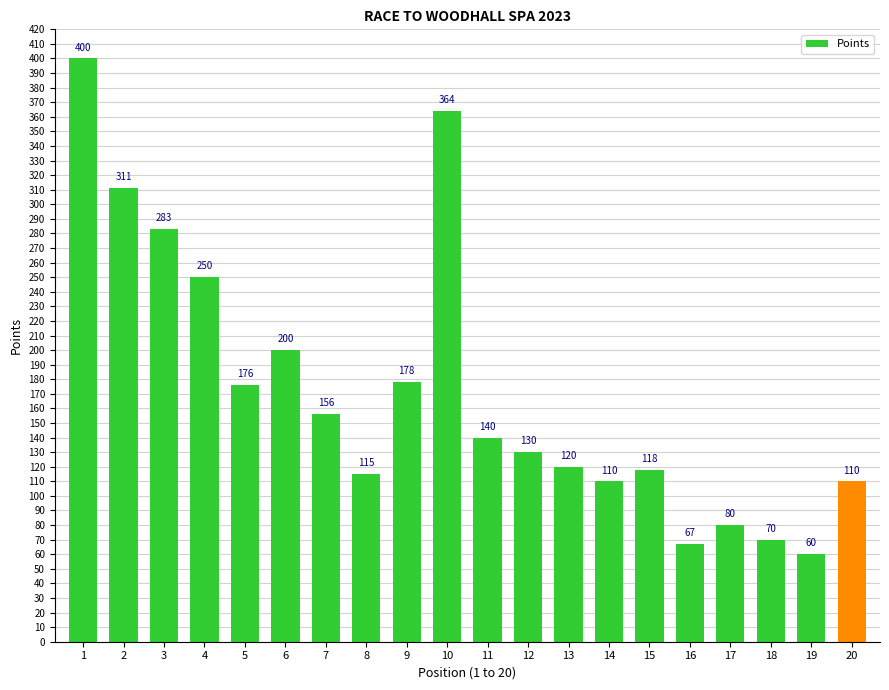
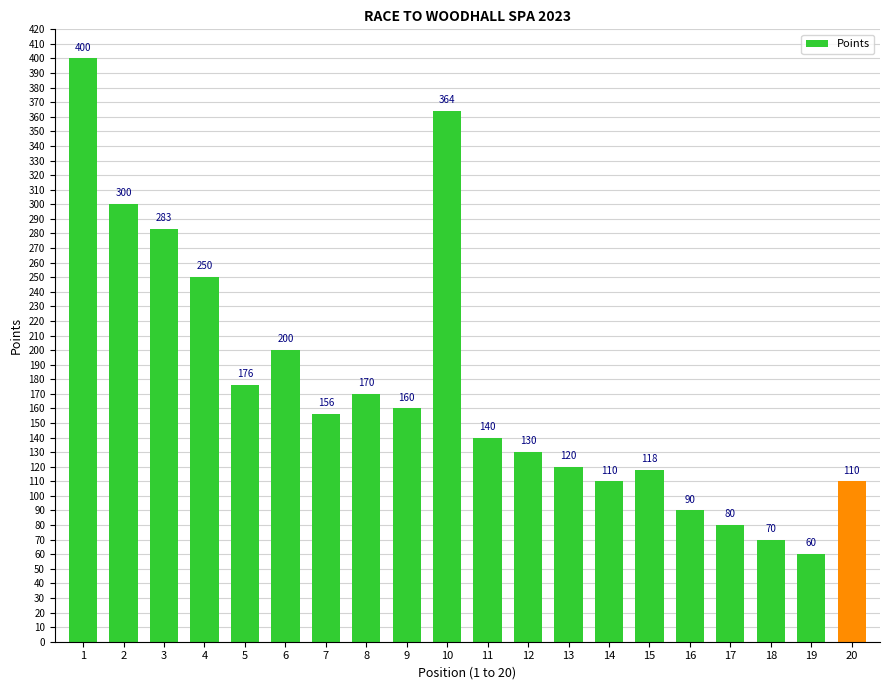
2: 311 -> 300
8: 115 -> 170
9: 178 -> 160
16: 67 -> 90
